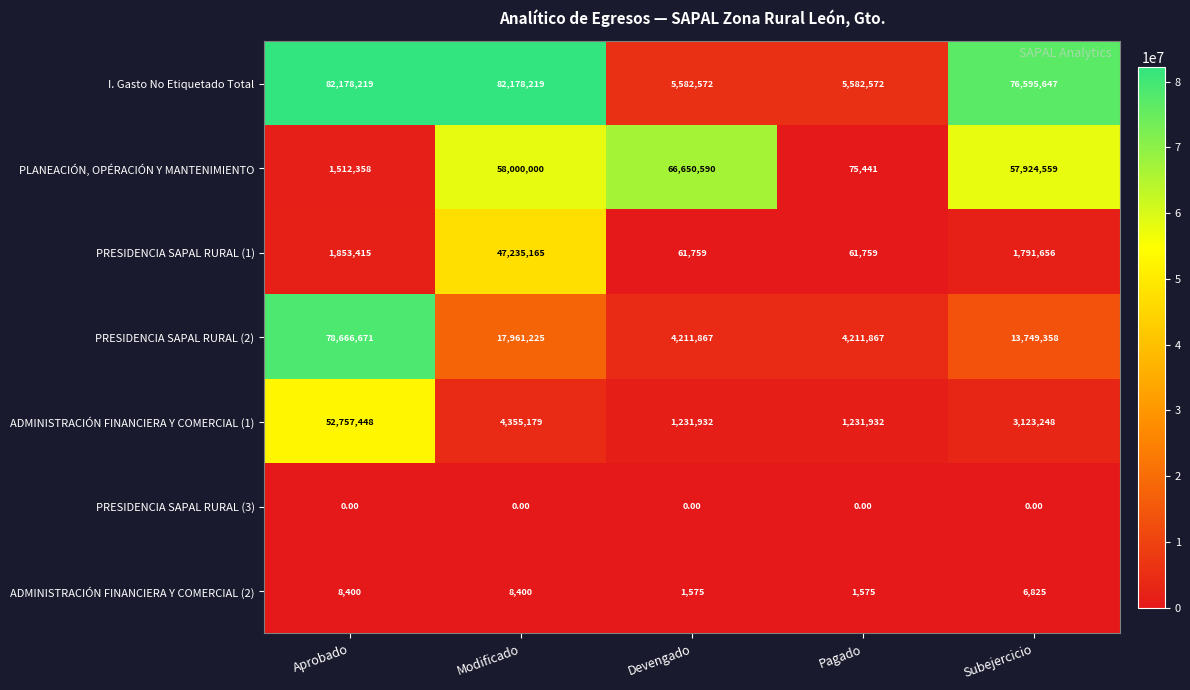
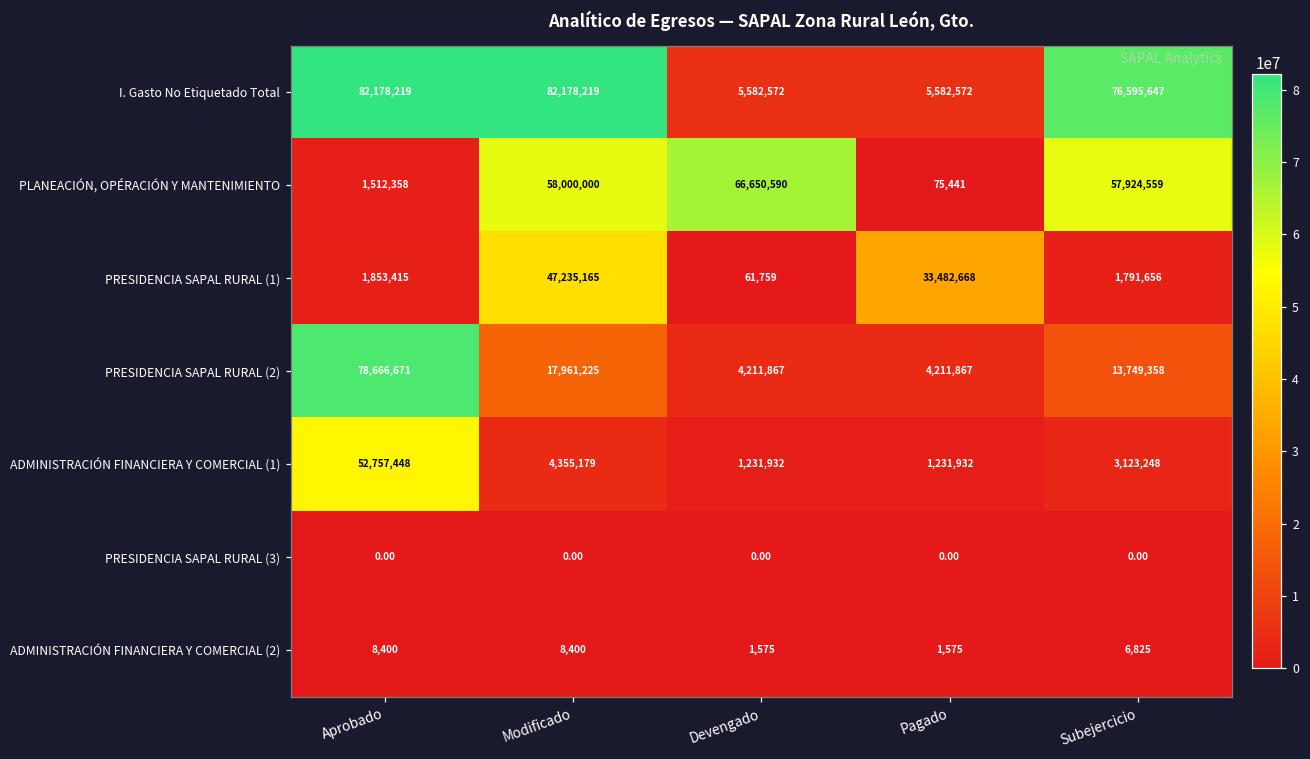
PRESIDENCIA SAPAL RURAL (1), Pagado: 61,759 -> 33,482,668
